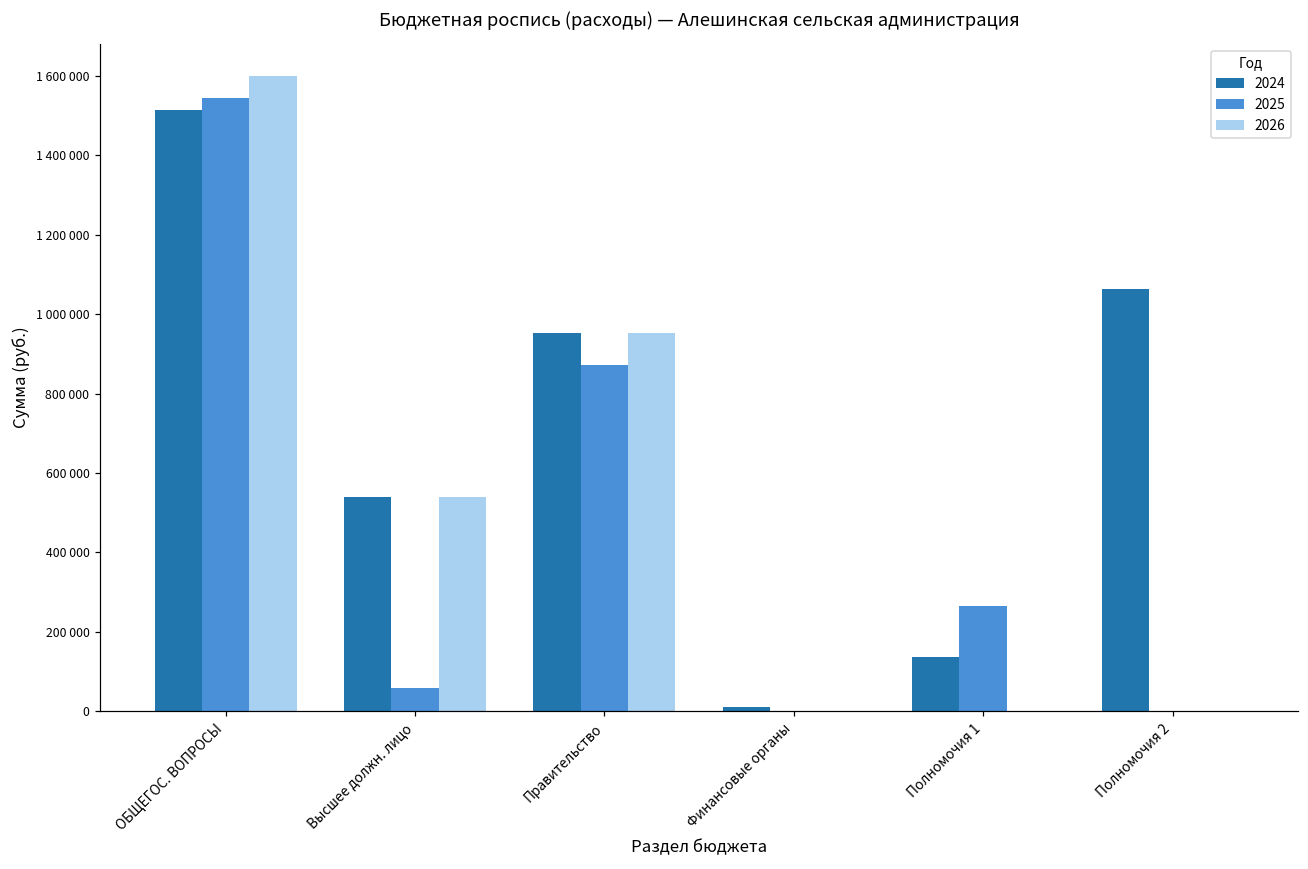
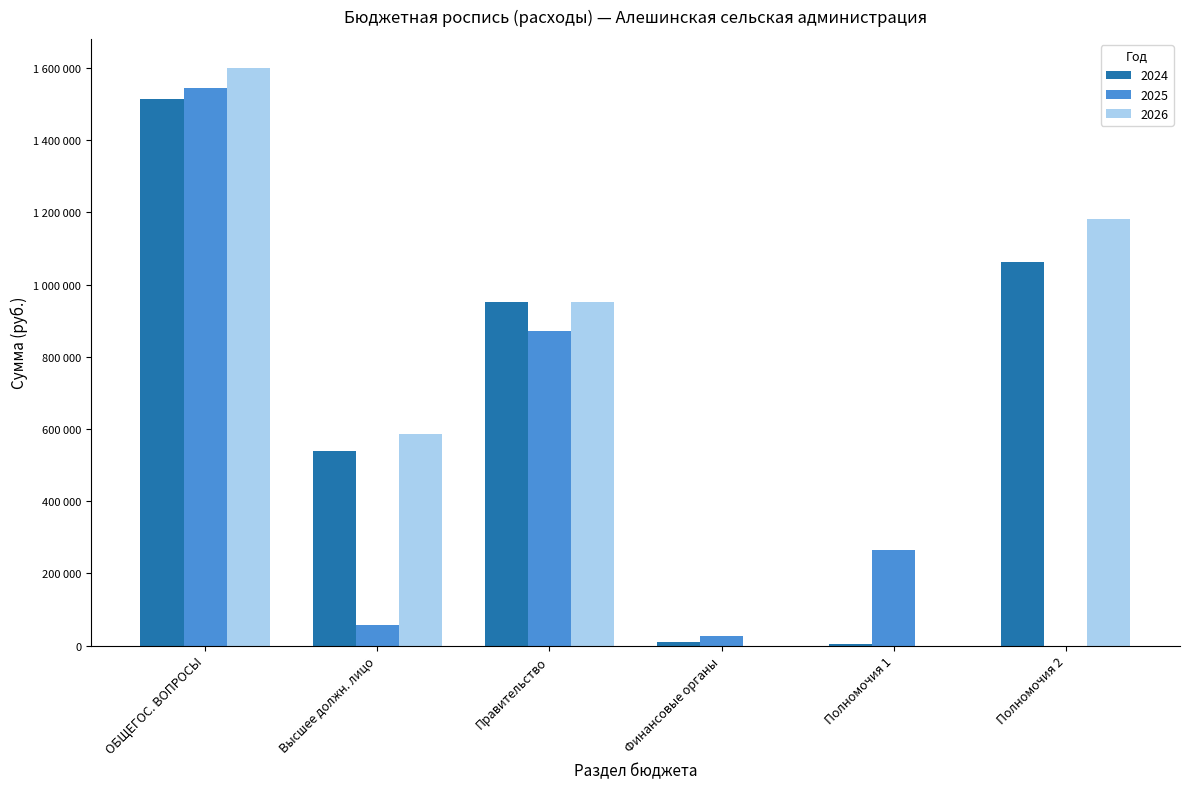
2026, Высшее должн. лицо: 540000 -> 590000
2025, Финансовые органы: 0 -> 30000
2024, Полномочия 1: 140000 -> 10000
2026, Полномочия 2: 0 -> 1180000
